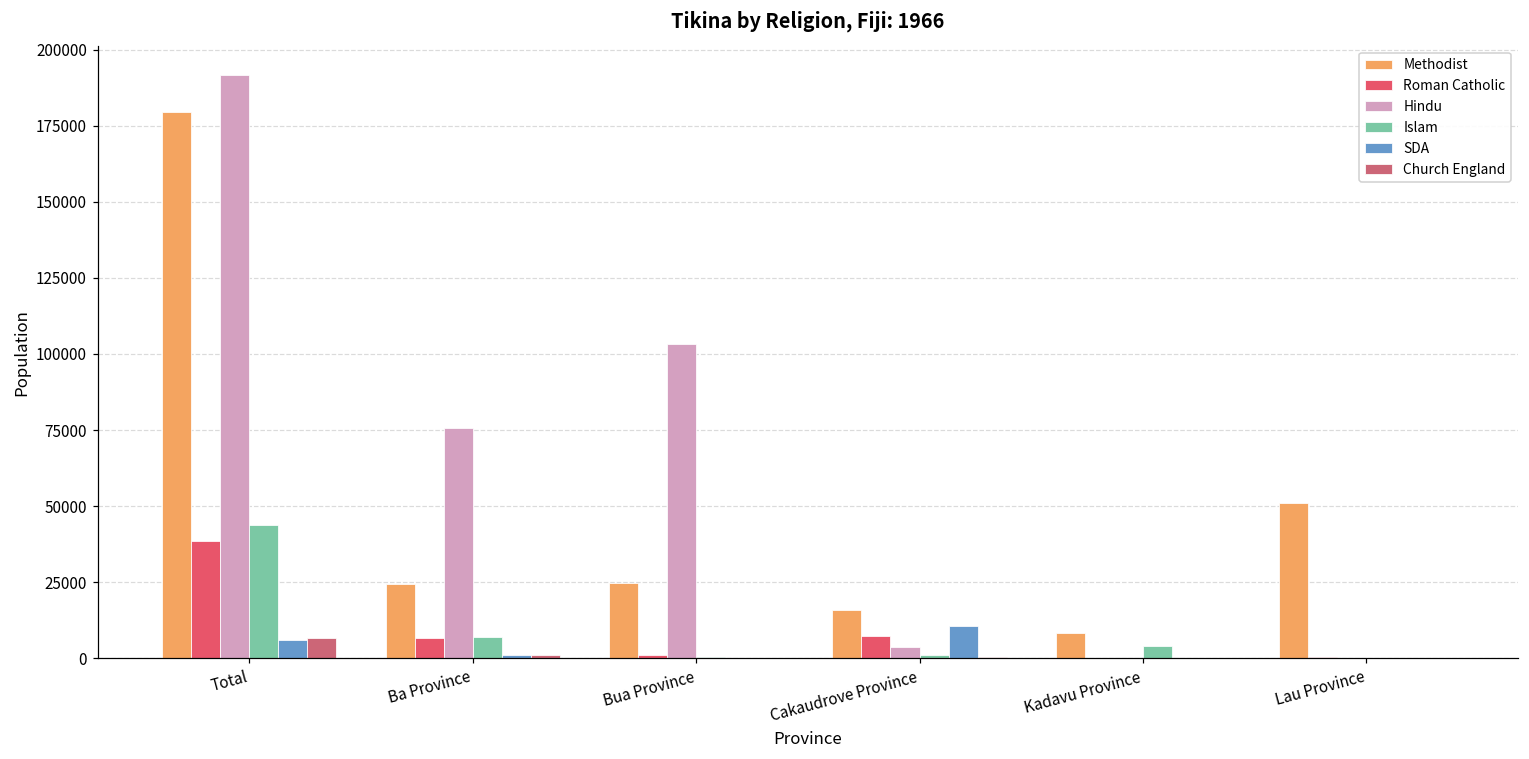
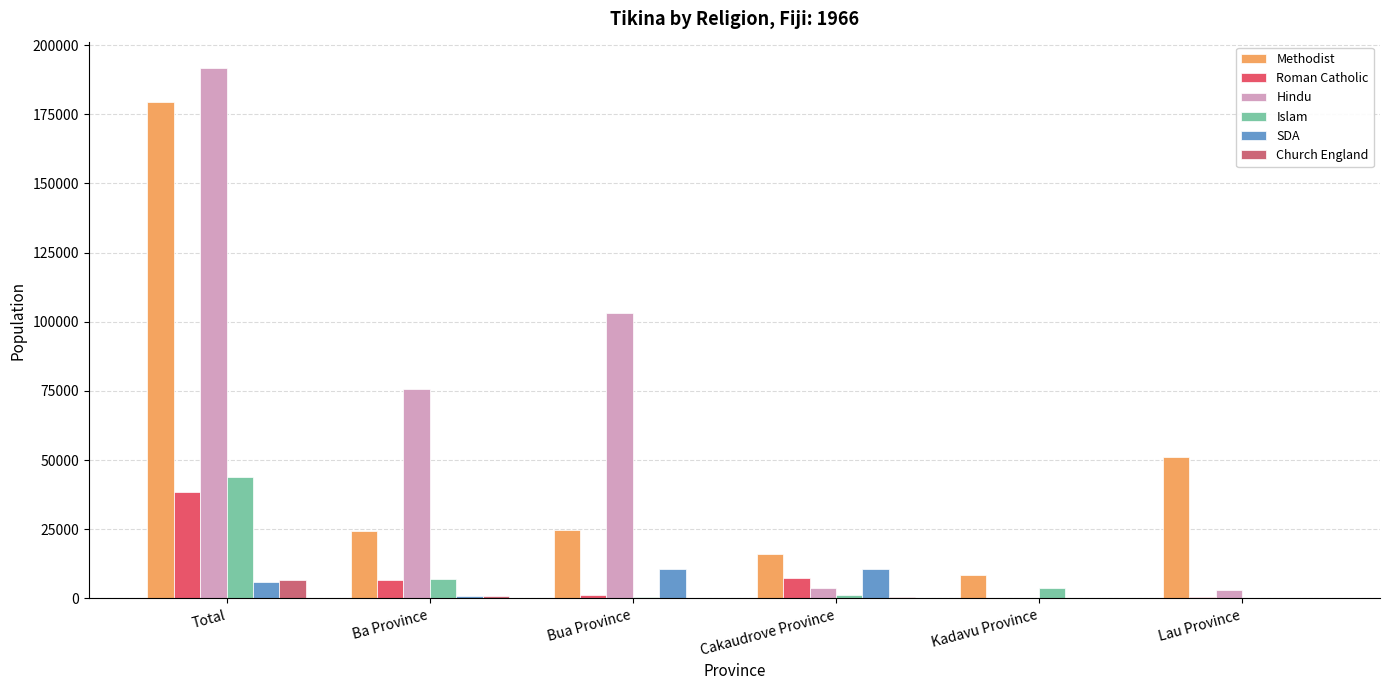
SDA, Bua Province: 0 -> 11000
Hindu, Lau Province: 0 -> 3000
